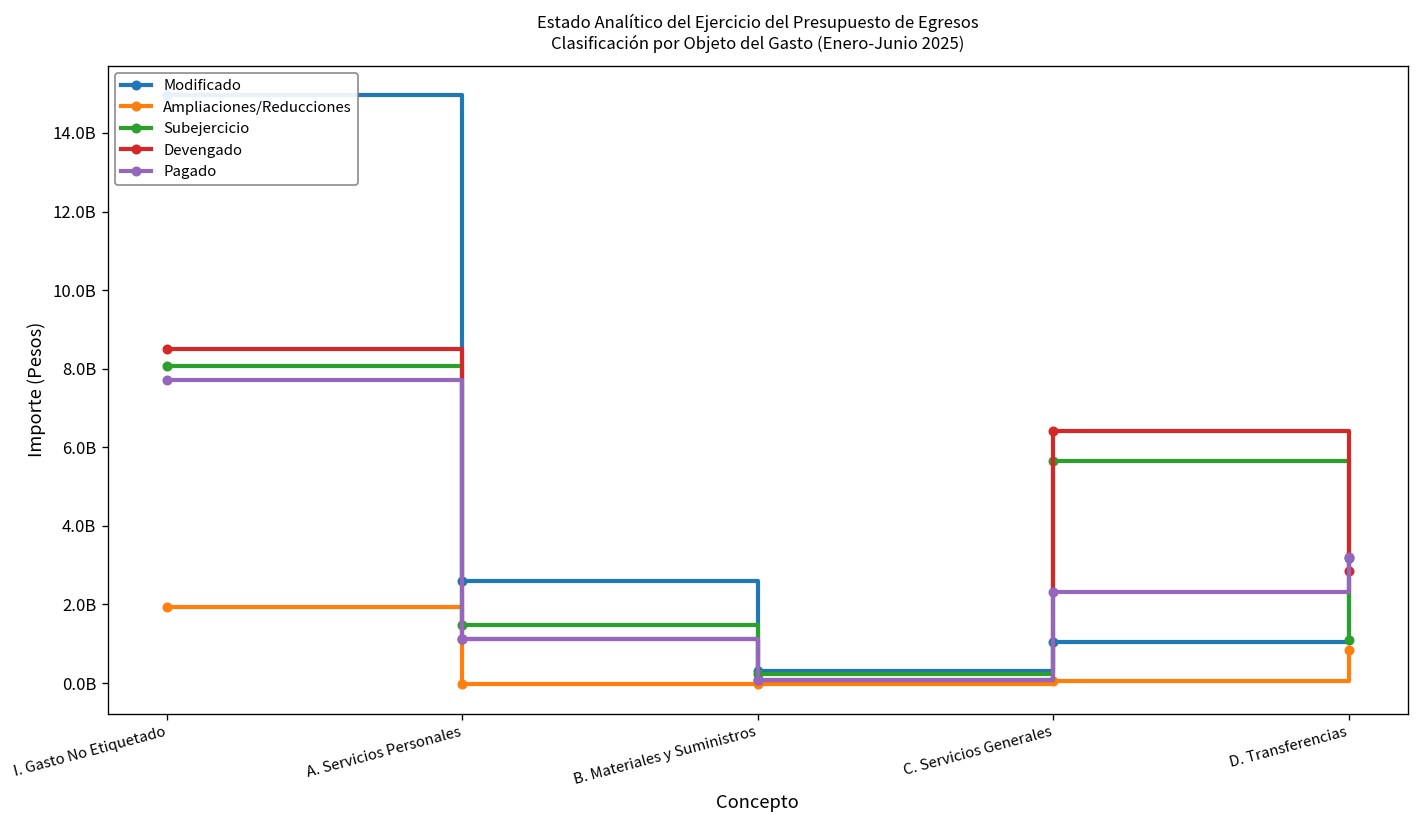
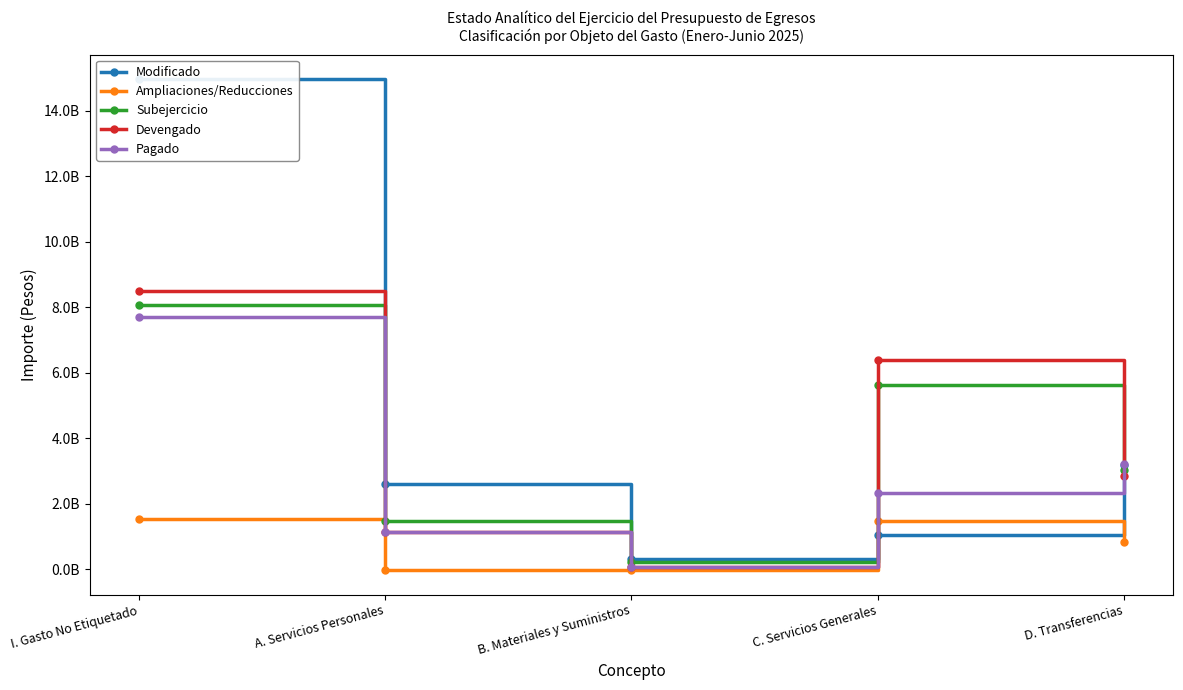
Ampliaciones/Reducciones, I. Gasto No Etiquetado: 1900000000 -> 1500000000
Ampliaciones/Reducciones, C. Servicios Generales: 100000000 -> 1500000000
Subejercicio, D. Transferencias: 1100000000 -> 3000000000
